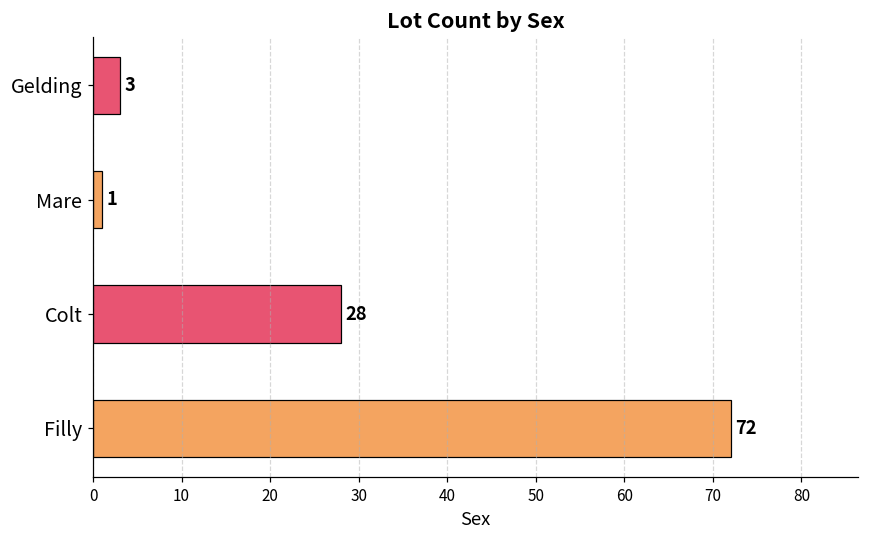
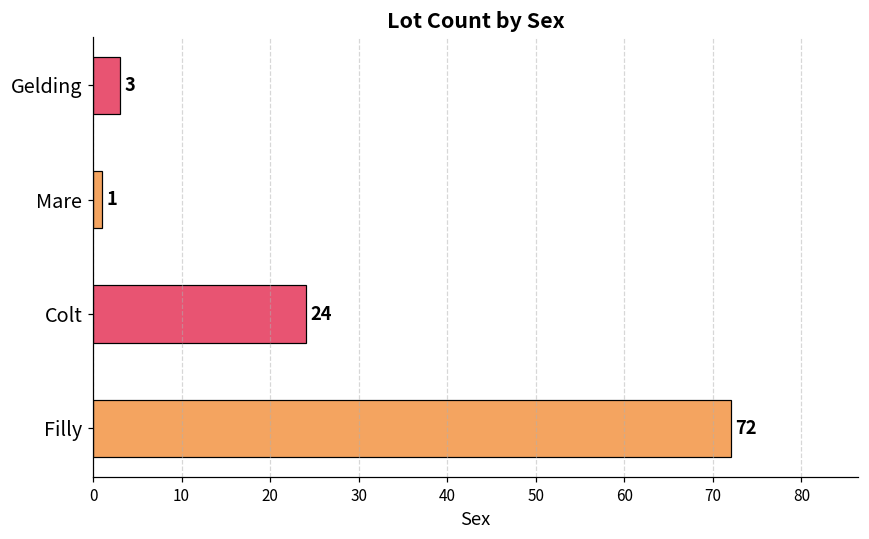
Colt: 28 -> 24
